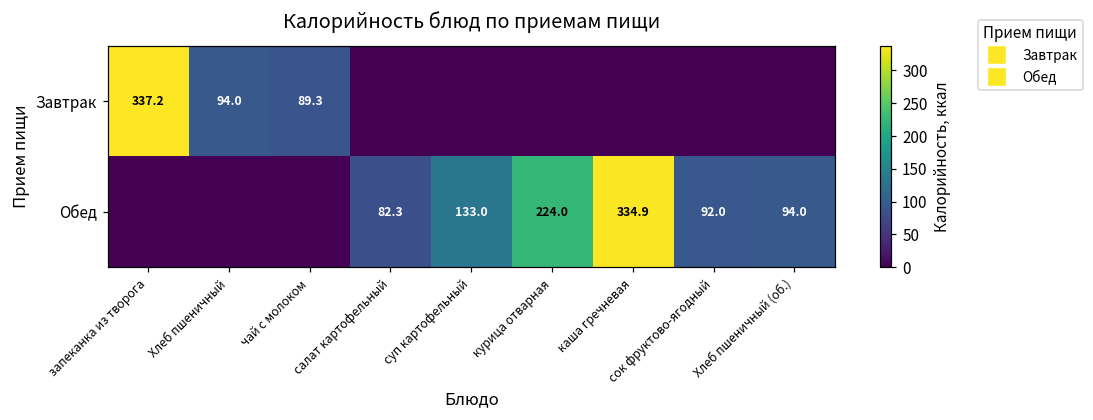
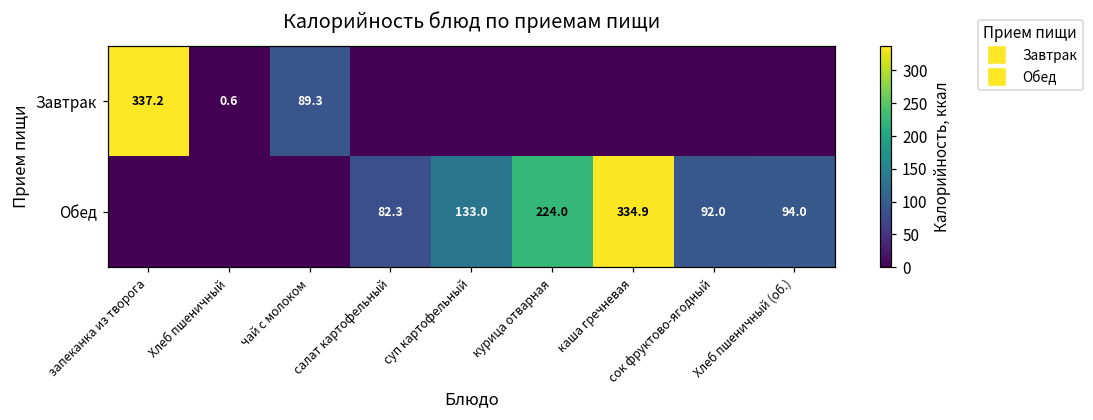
Завтрак, Хлеб пшеничный: 94.0 -> 0.6
